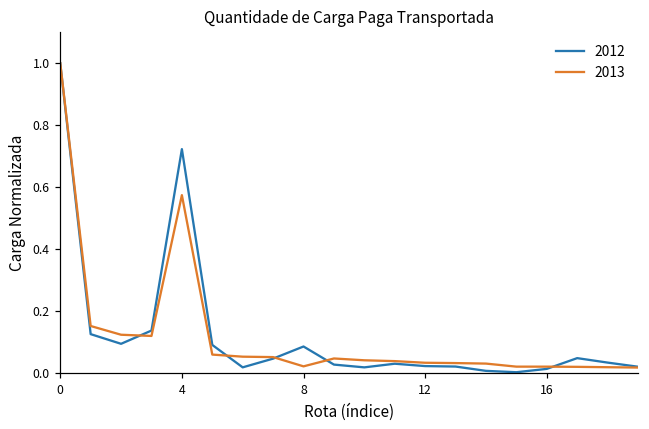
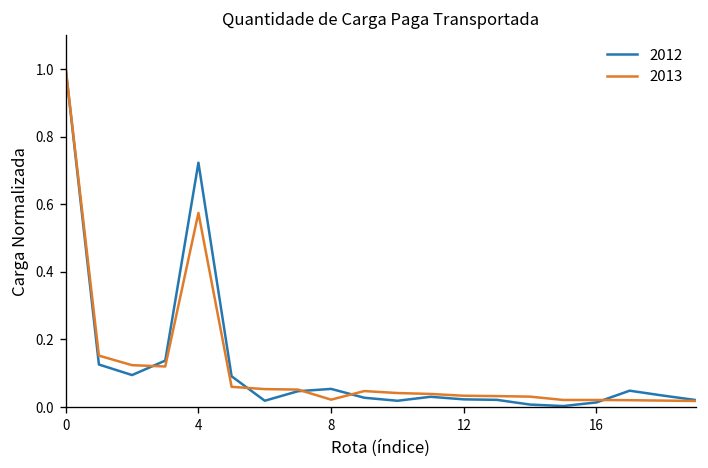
2012, 8: 0.09 -> 0.05
